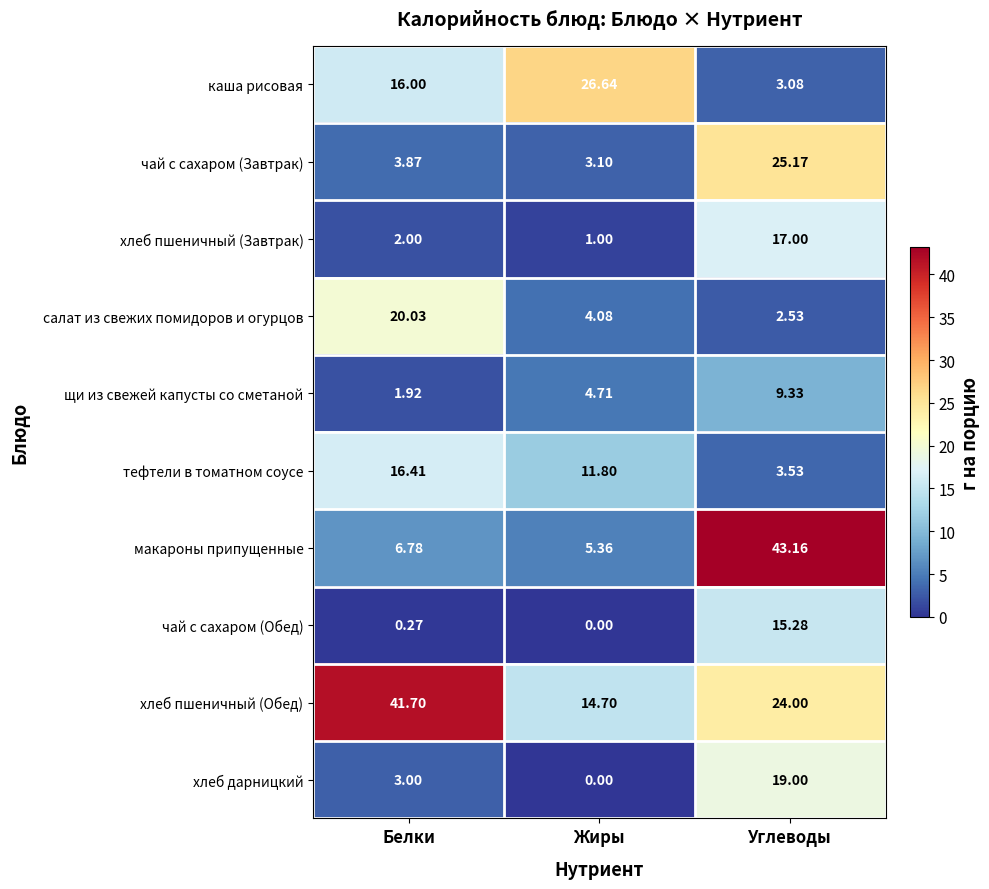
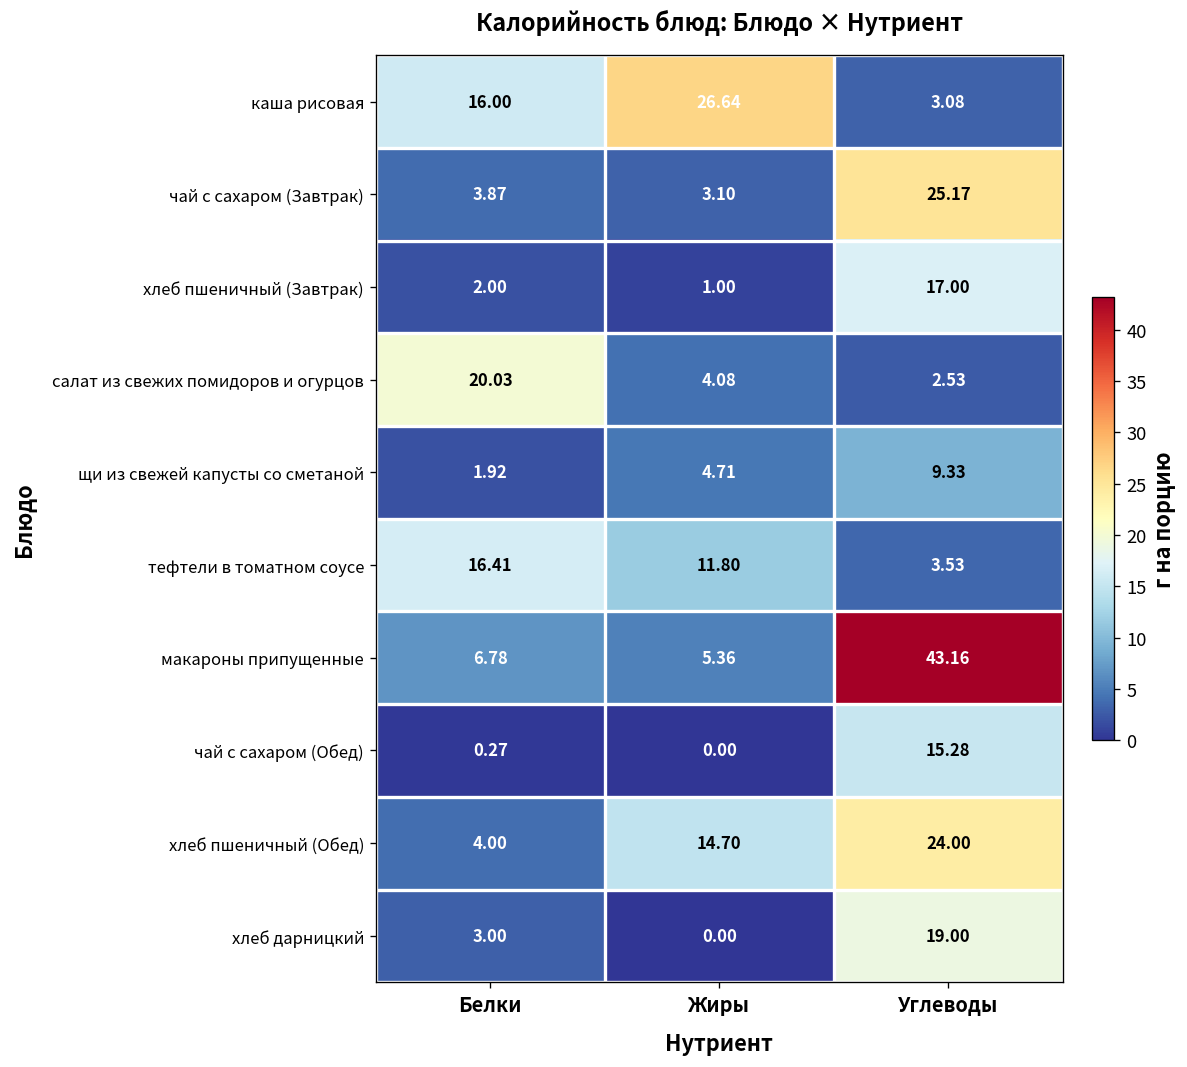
хлеб пшеничный (Обед), Белки: 41.70 -> 4.00
